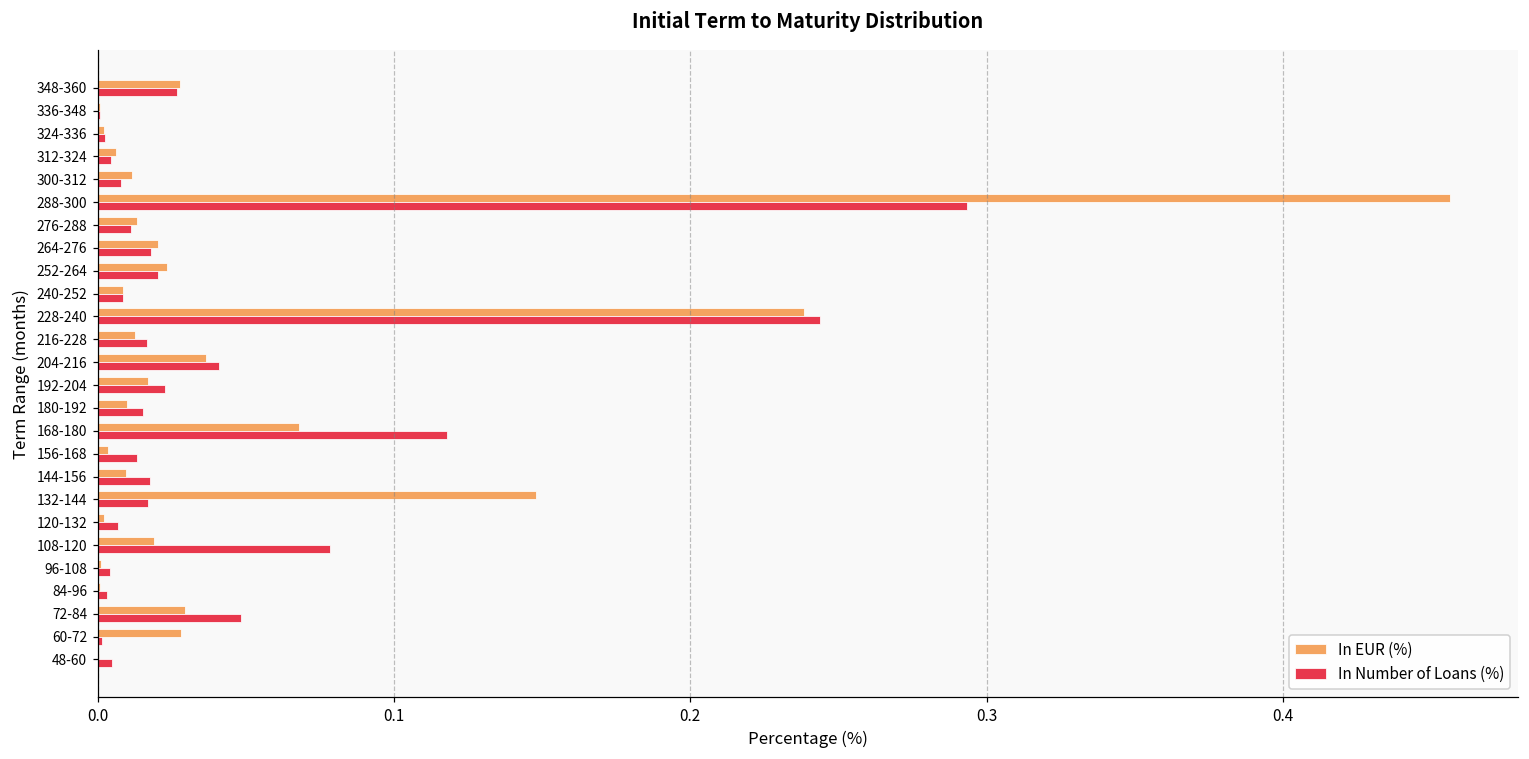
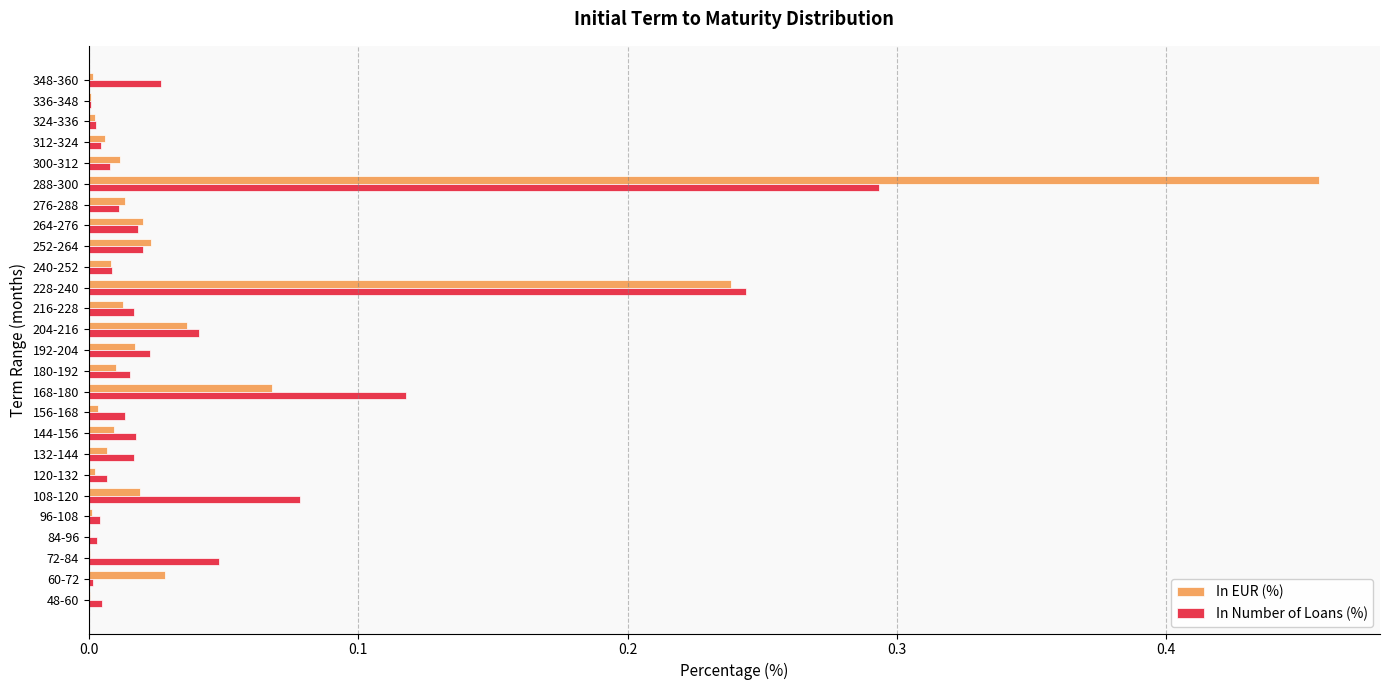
In EUR (%), 348-360: 0.028 -> 0.002
In EUR (%), 132-144: 0.148 -> 0.007
In EUR (%), 72-84: 0.029 -> 0.000
